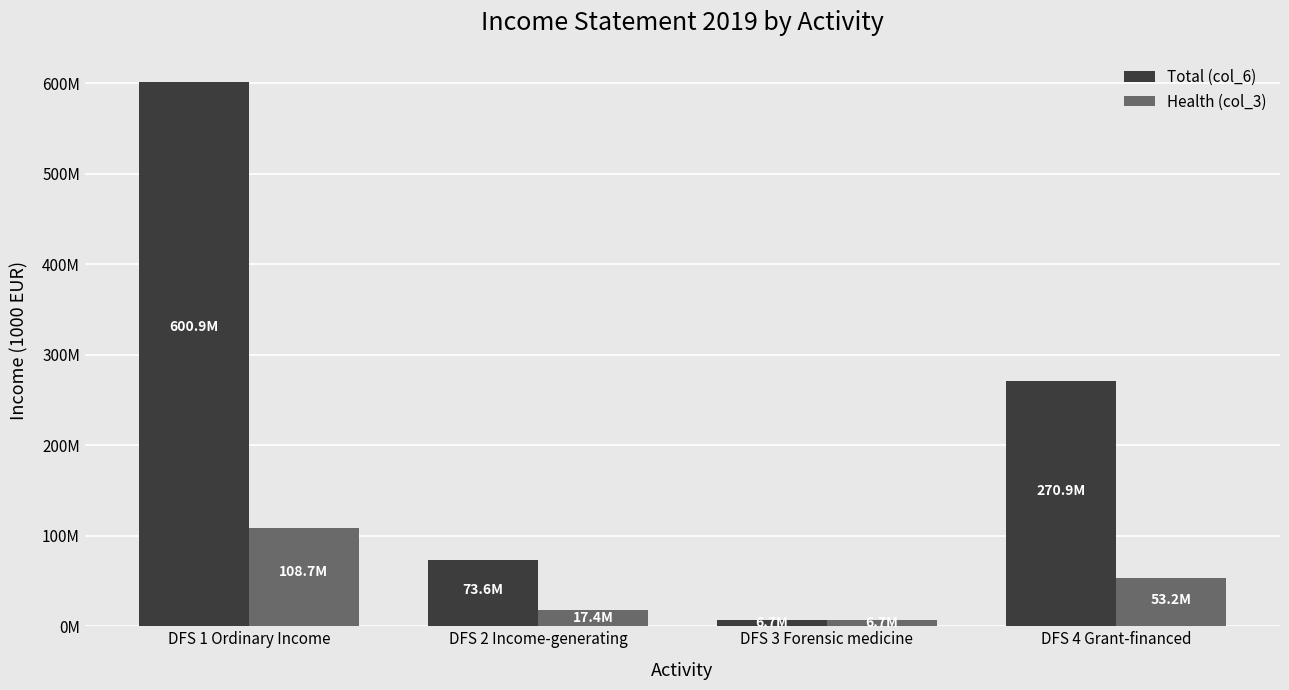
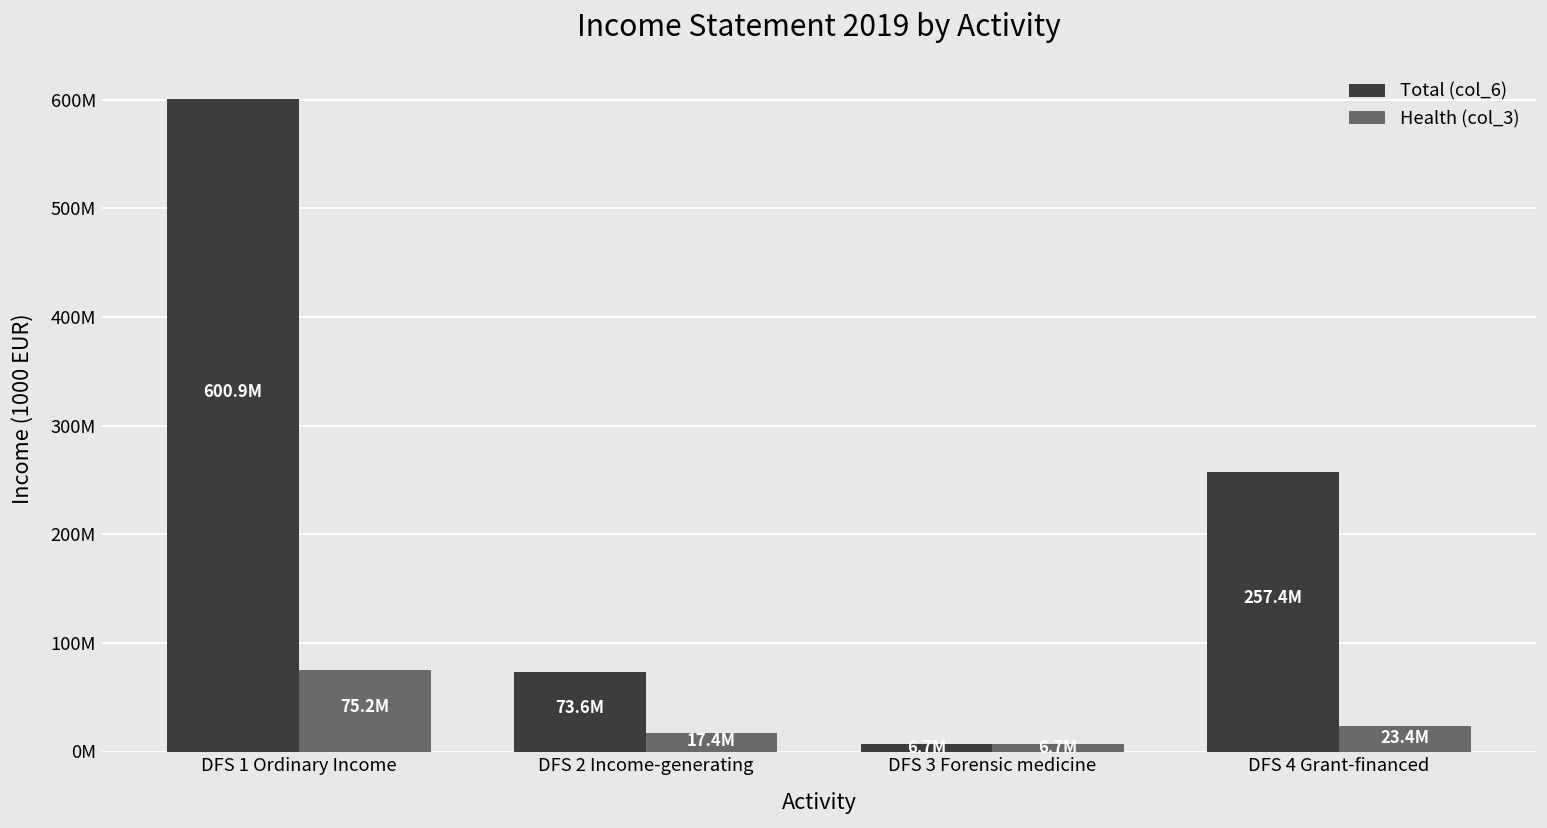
Health (col_3), DFS 1 Ordinary Income: 108.7M -> 75.2M
Total (col_6), DFS 4 Grant-financed: 270.9M -> 257.4M
Health (col_3), DFS 4 Grant-financed: 53.2M -> 23.4M
